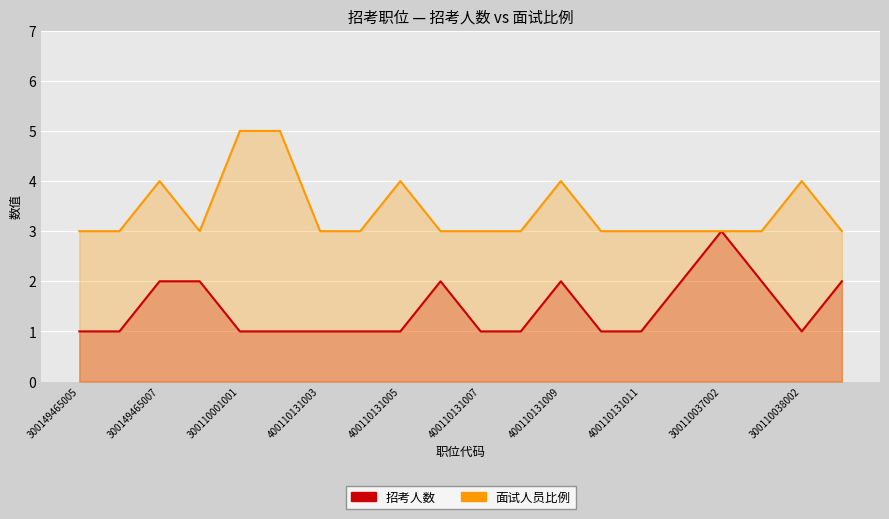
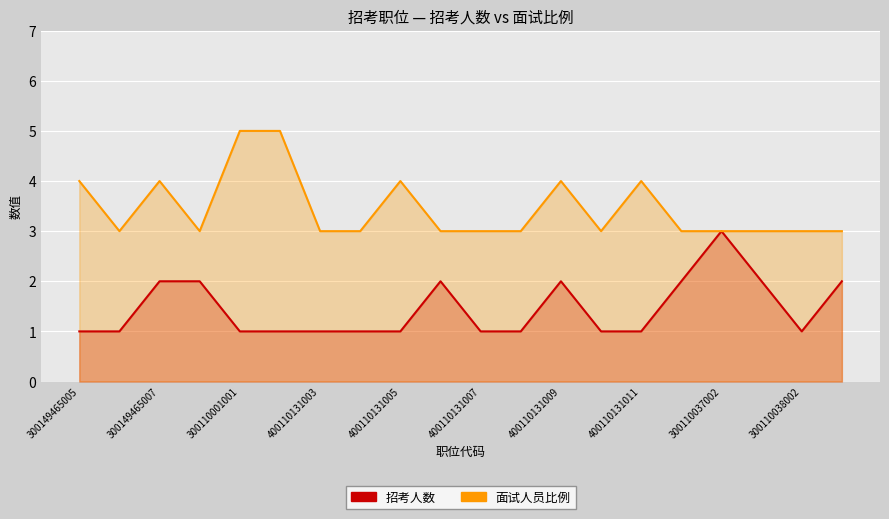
面试人员比例, 300149465005: 3 -> 4
面试人员比例, 400110131011: 3 -> 4
面试人员比例, 300110038002: 4 -> 3
